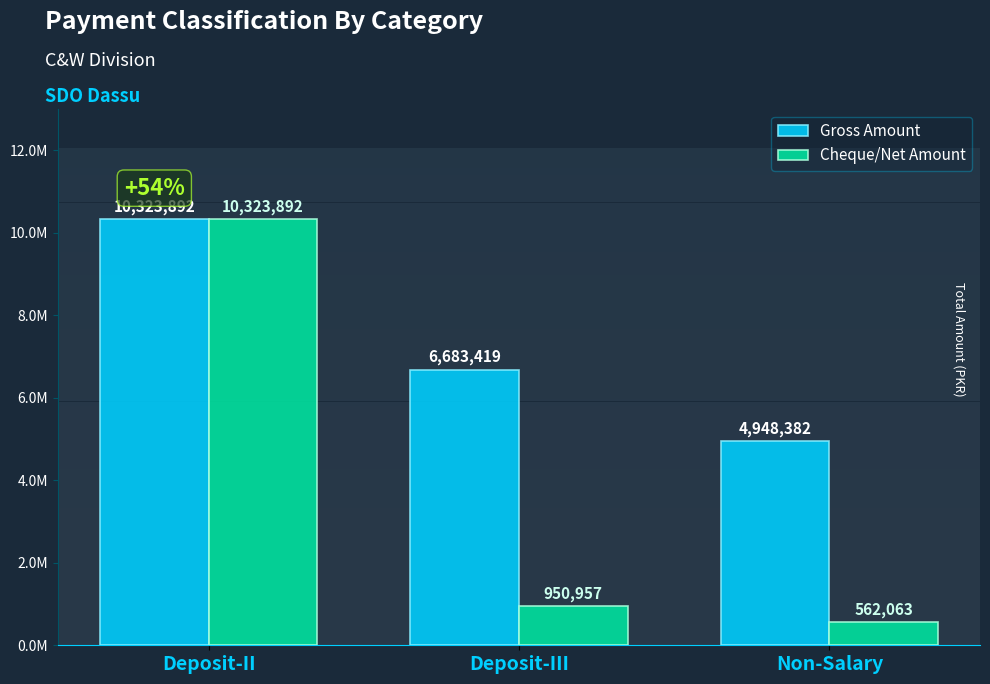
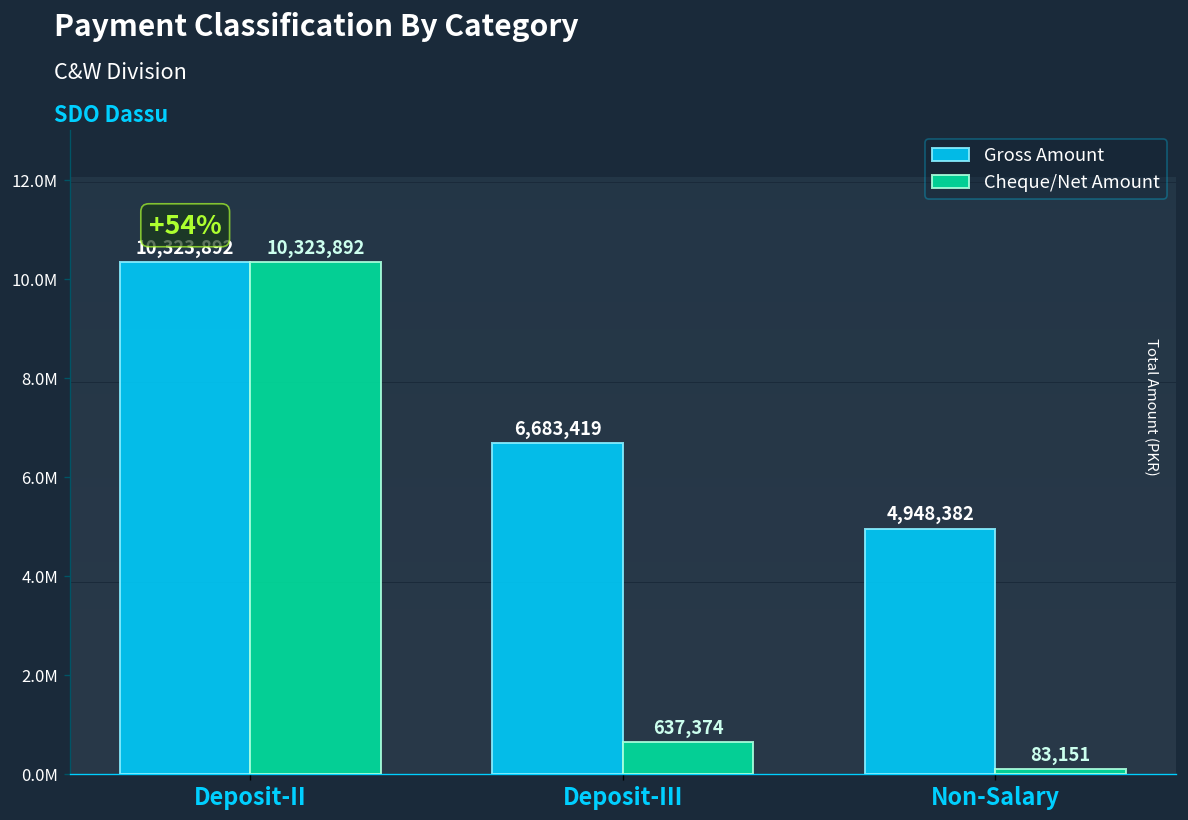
Cheque/Net Amount, Deposit-III: 950,957 -> 637,374
Cheque/Net Amount, Non-Salary: 562,063 -> 83,151
